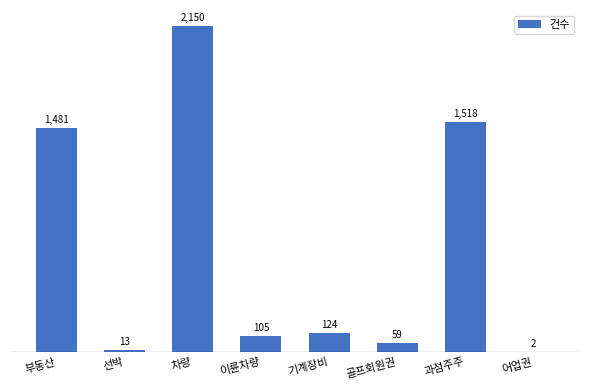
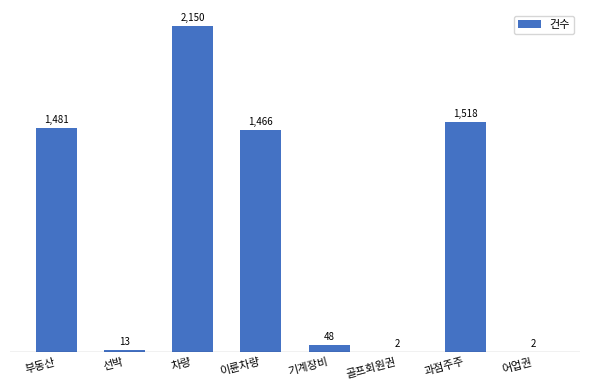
이륜차량: 105 -> 1,466
기계장비: 124 -> 48
골프회원권: 59 -> 2
